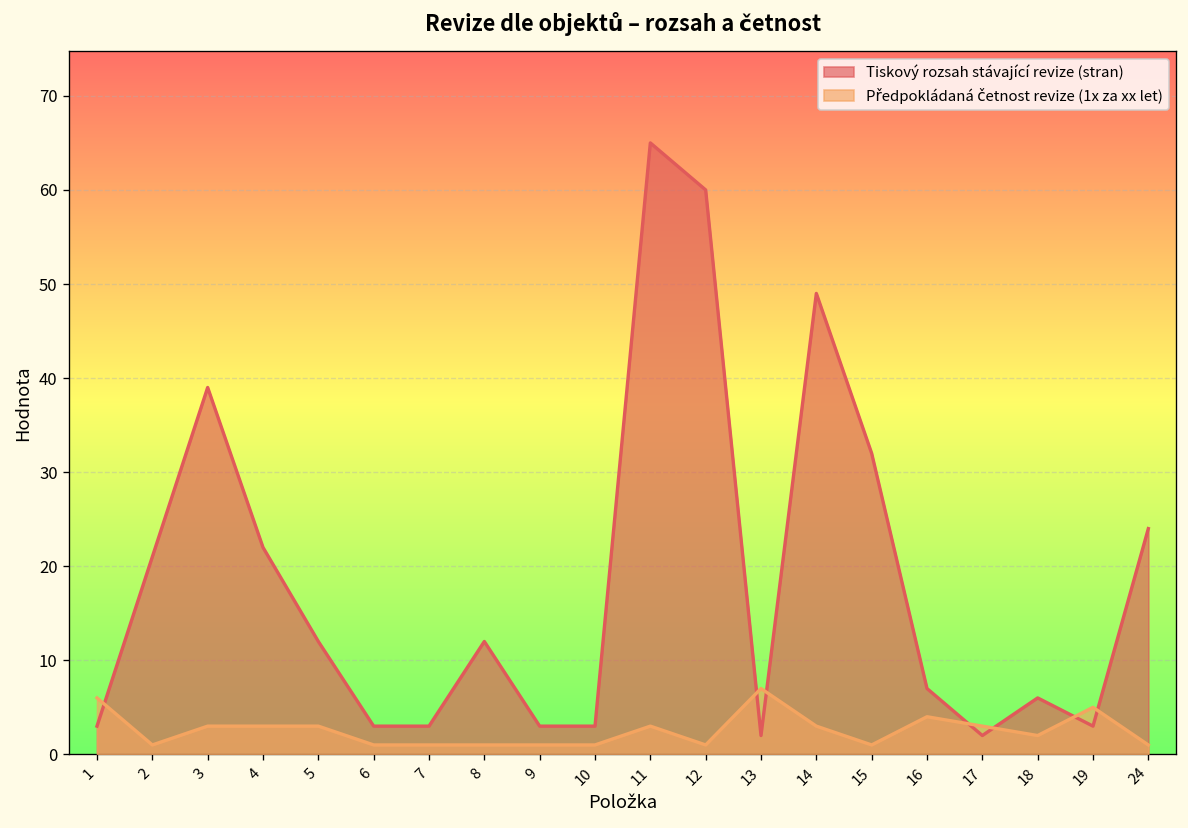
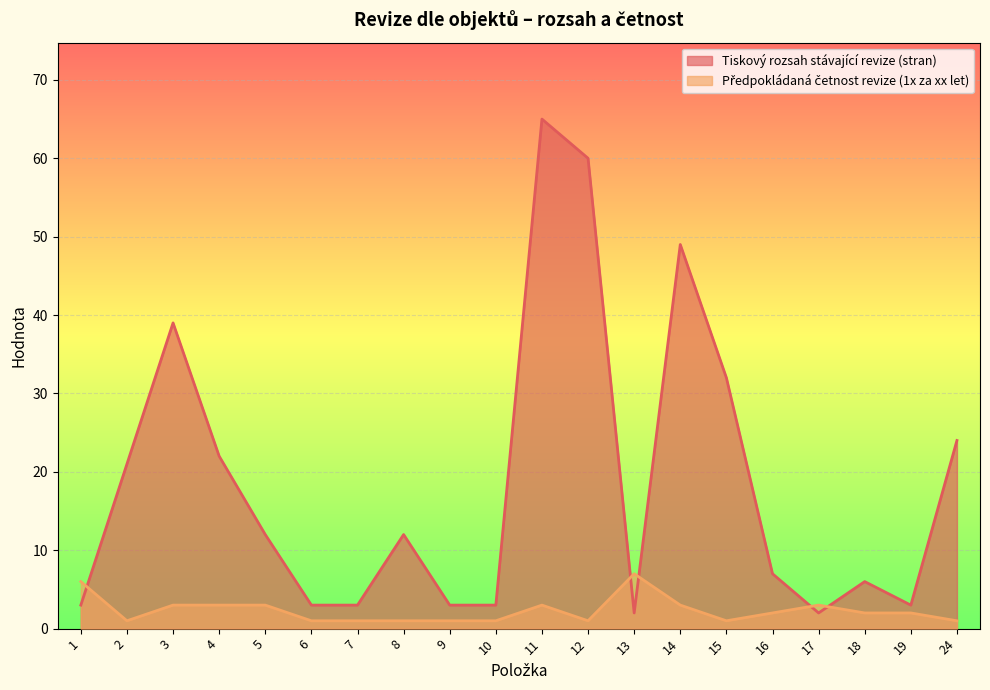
Předpokládaná četnost revize (1x za xx let), 16: 4 -> 2
Předpokládaná četnost revize (1x za xx let), 19: 5 -> 2
